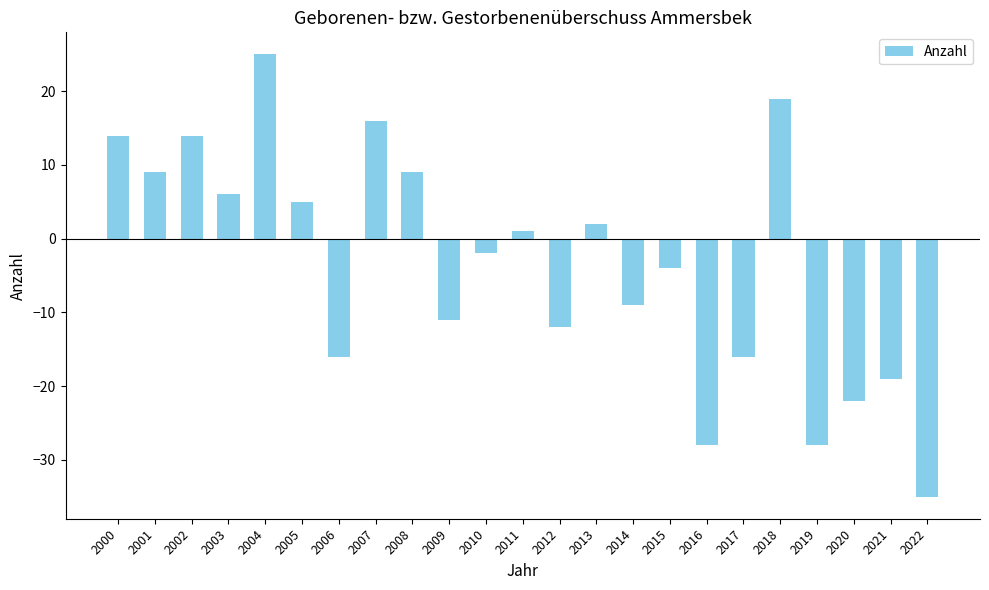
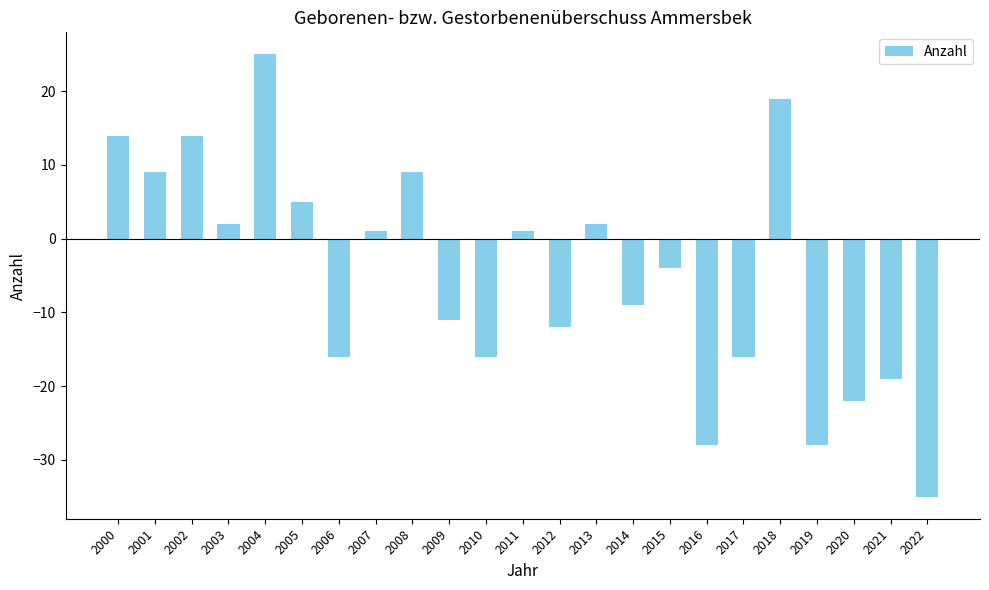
2003: 6 -> 2
2007: 16 -> 1
2010: -2 -> -16
